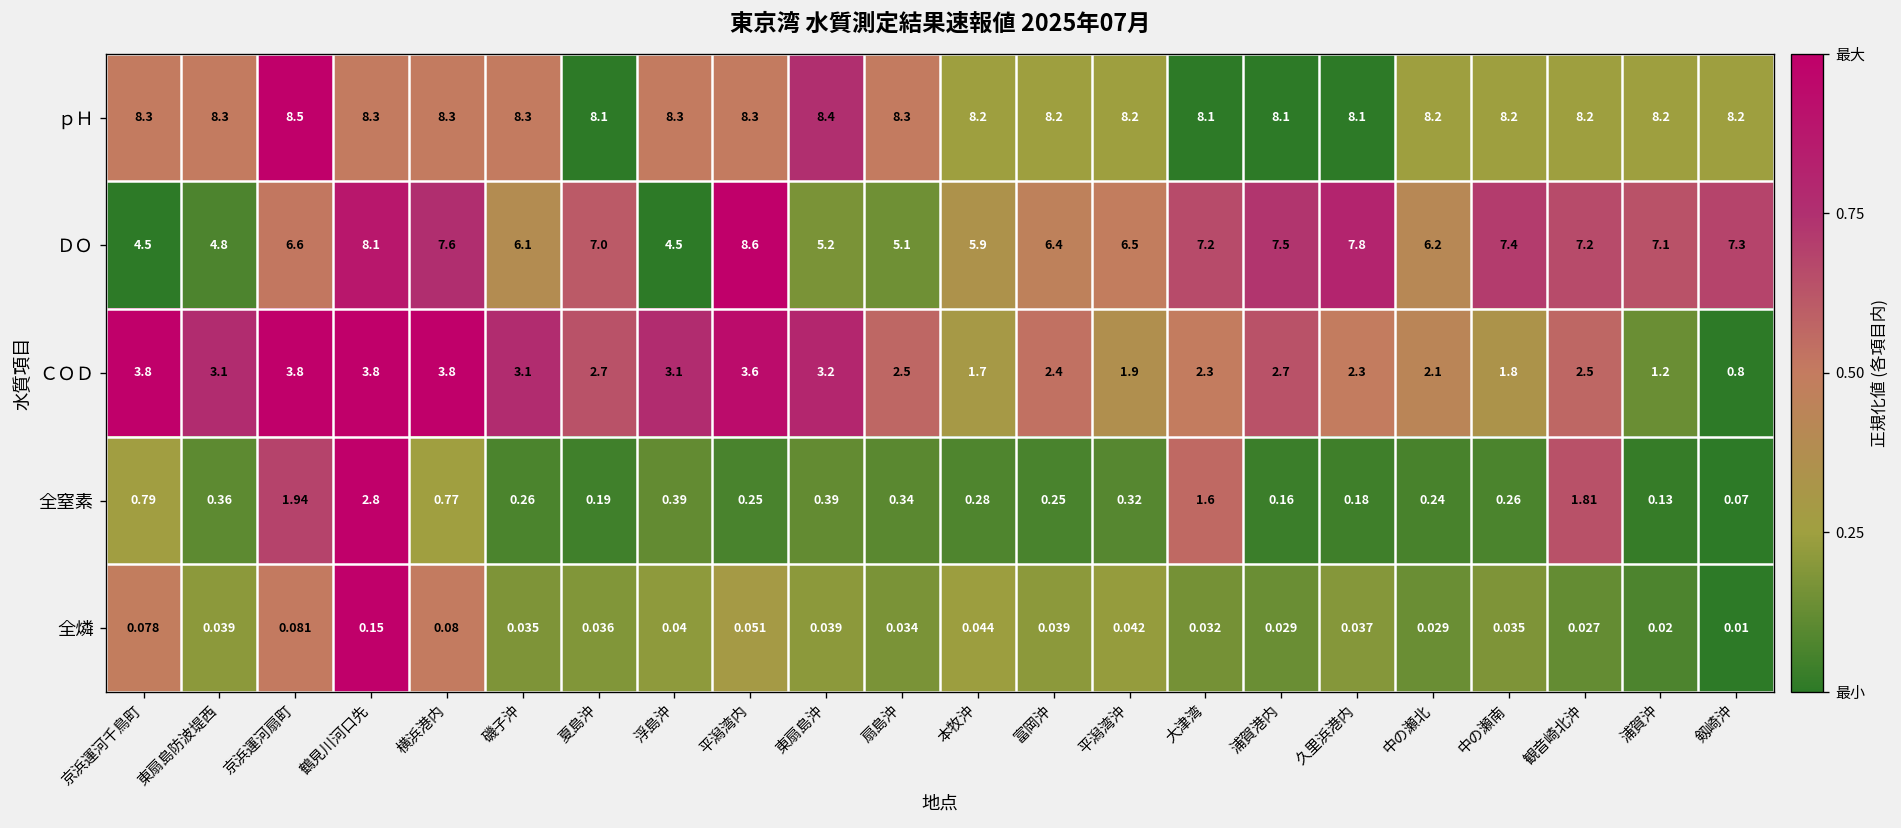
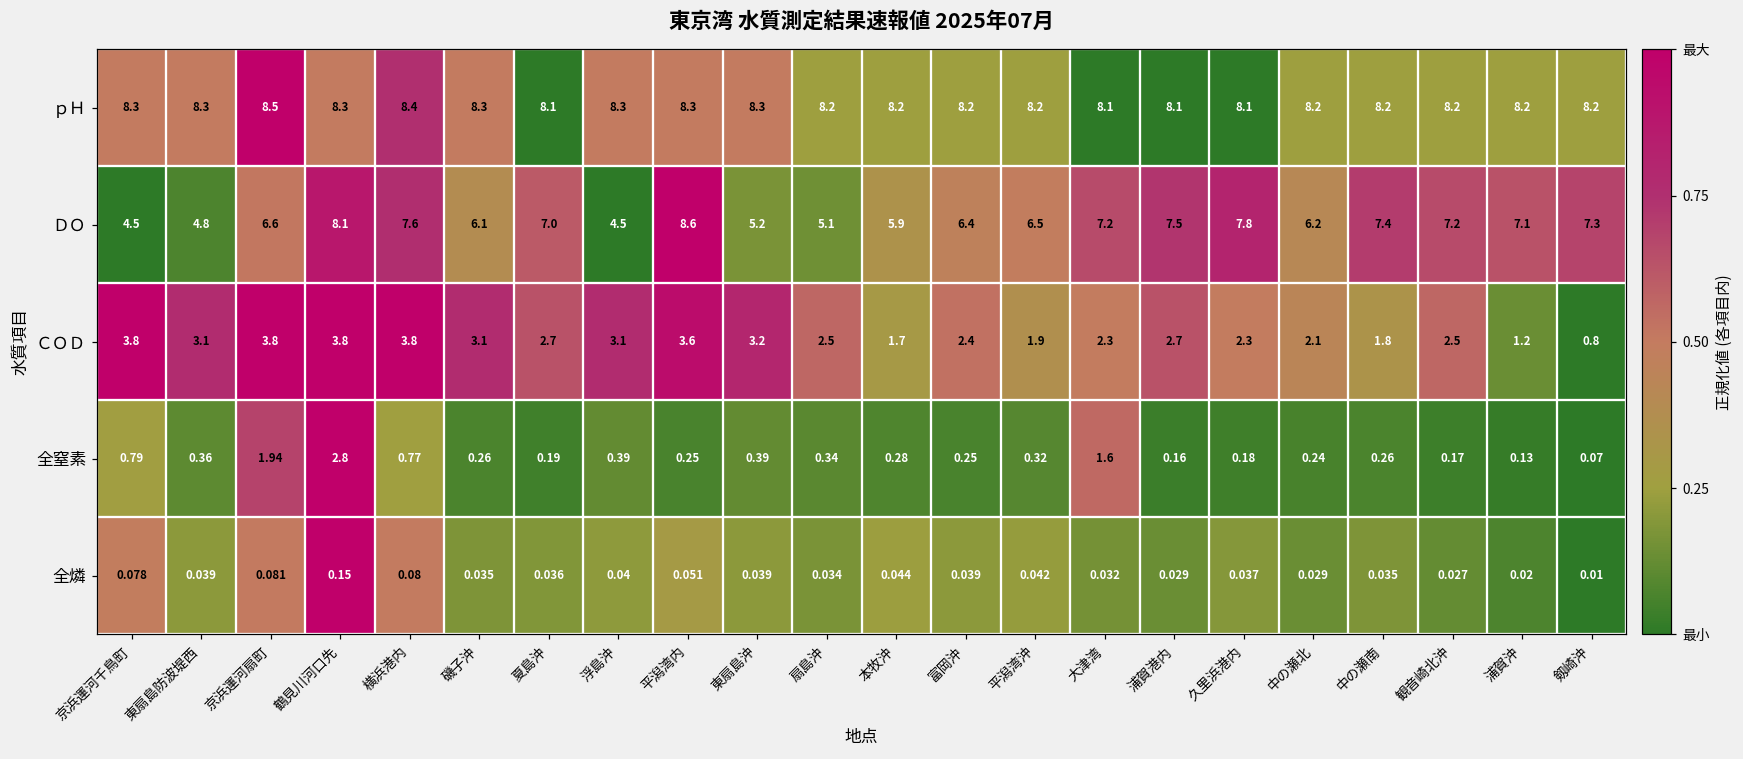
ｐＨ, 横浜港内: 8.3 -> 8.4
ｐＨ, 東扇島沖: 8.4 -> 8.3
ｐＨ, 扇島沖: 8.3 -> 8.2
全窒素, 観音崎北沖: 1.81 -> 0.17
